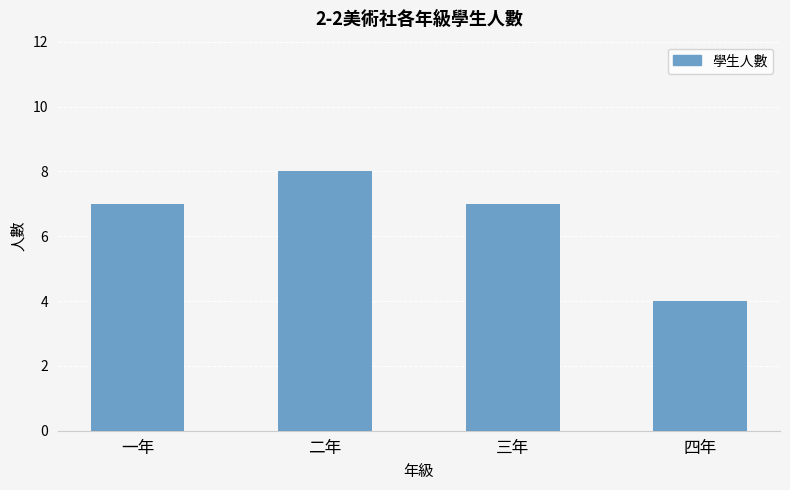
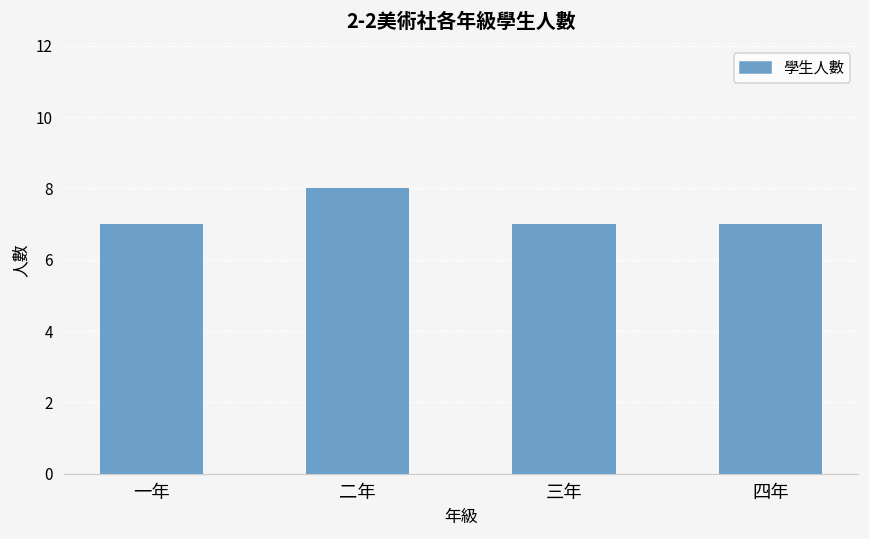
四年: 4 -> 7
